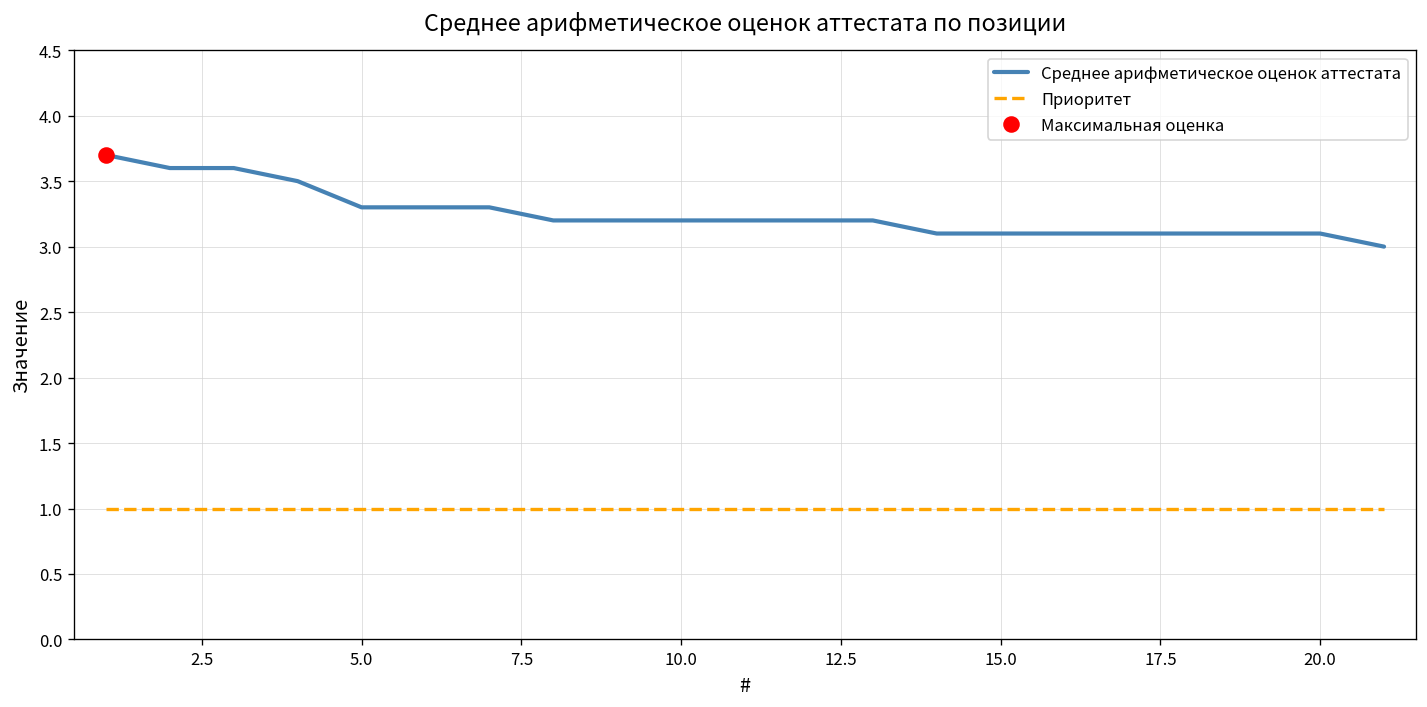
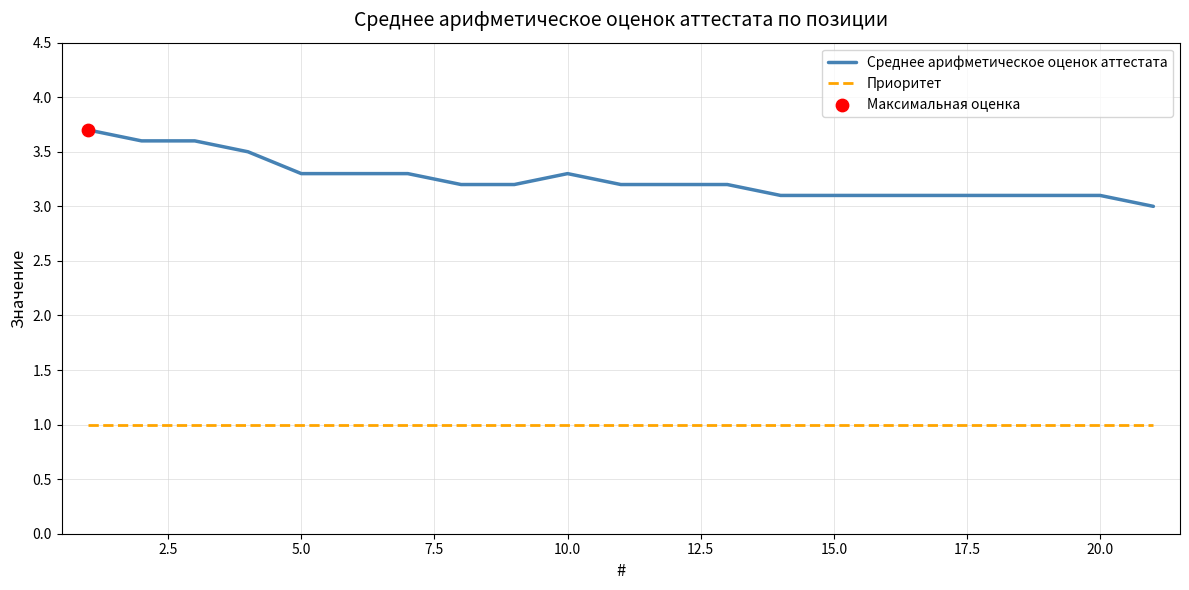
Среднее арифметическое оценок аттестата, 10.0: 3.2 -> 3.3
